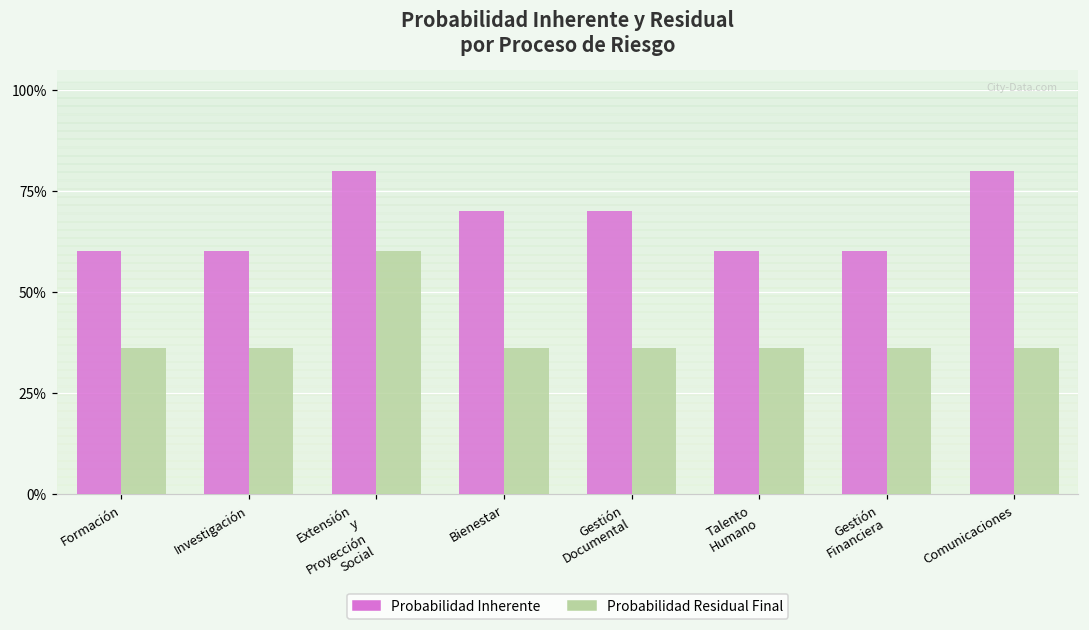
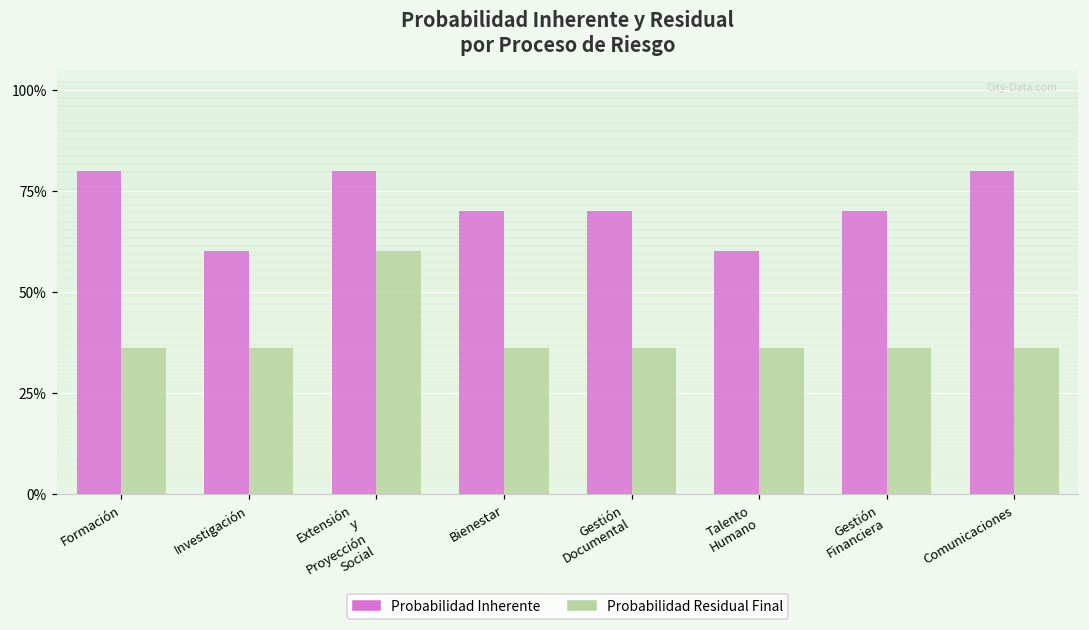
Probabilidad Inherente, Formación: 60% -> 80%
Probabilidad Inherente, Gestión Financiera: 60% -> 70%
